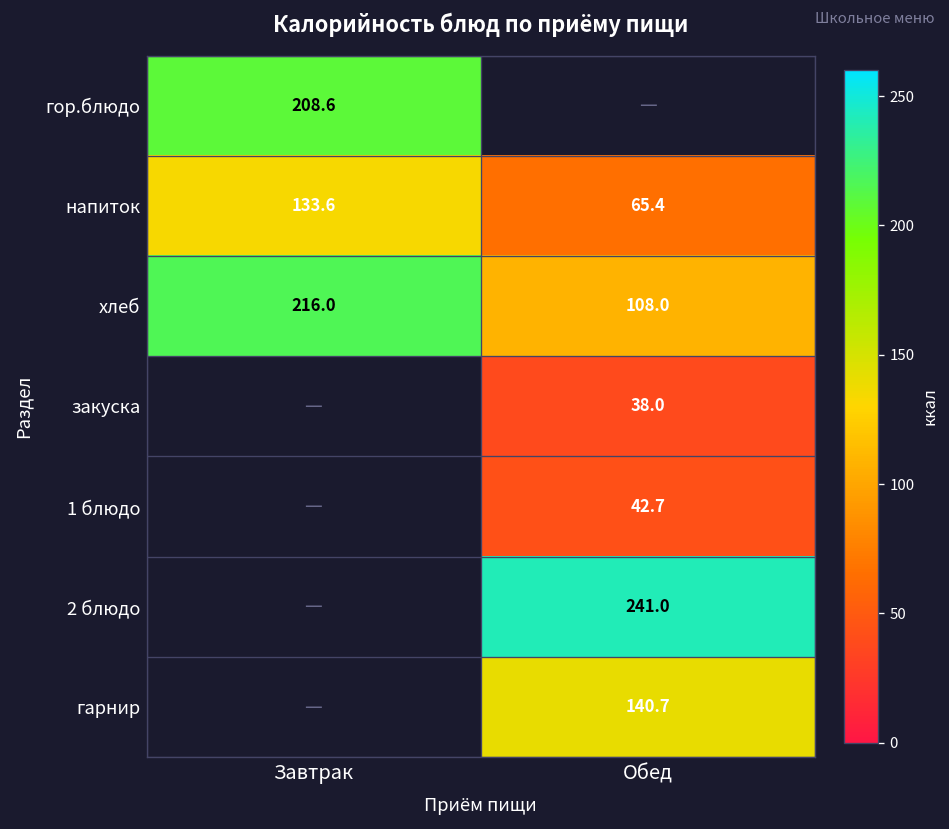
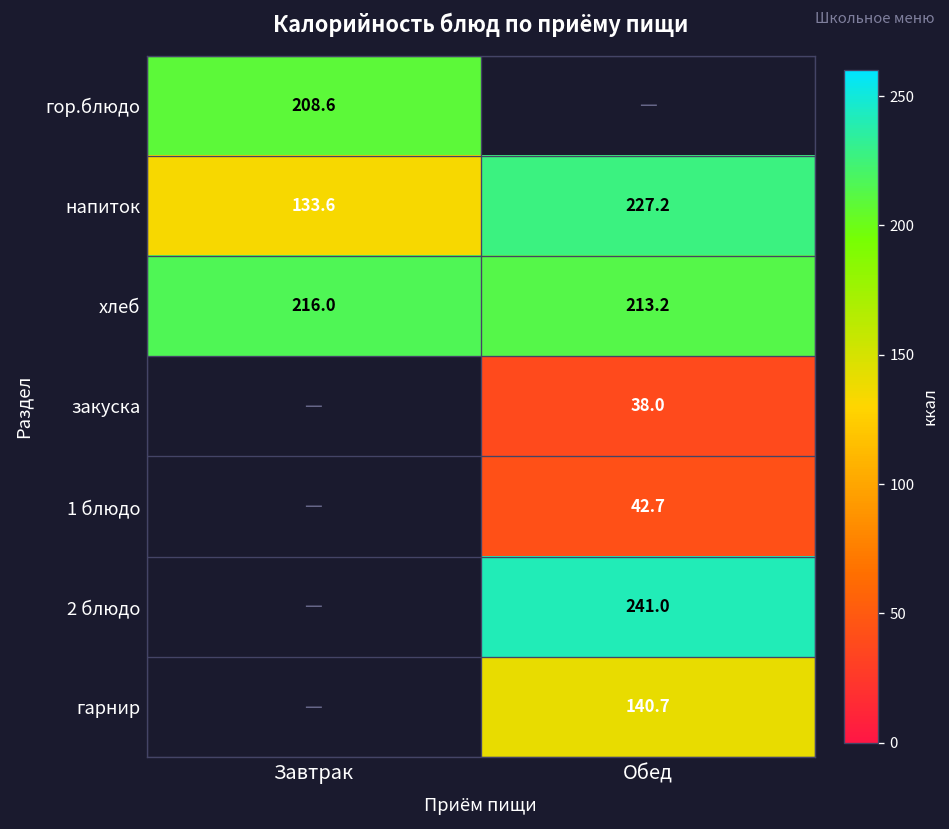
напиток, Обед: 65.4 -> 227.2
хлеб, Обед: 108.0 -> 213.2
